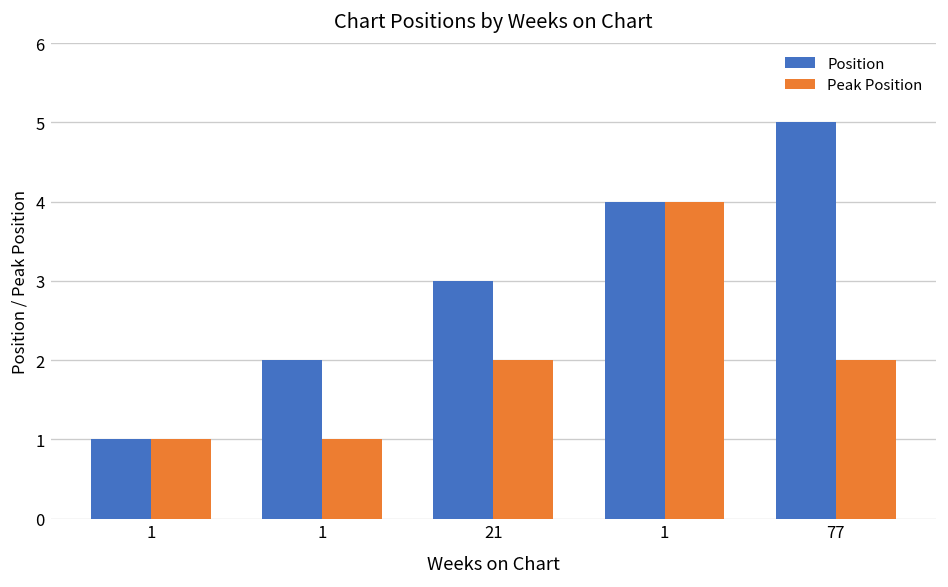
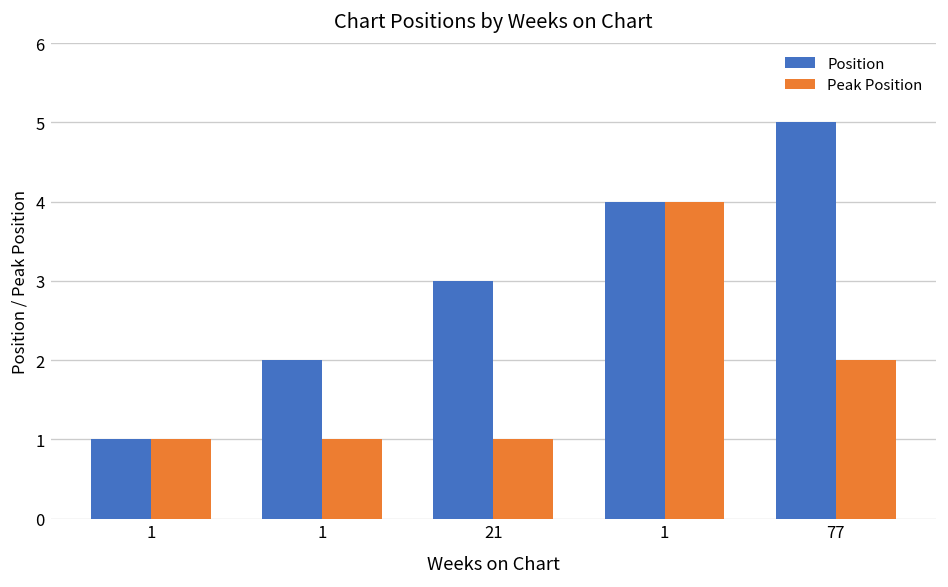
Peak Position, 21: 2 -> 1
